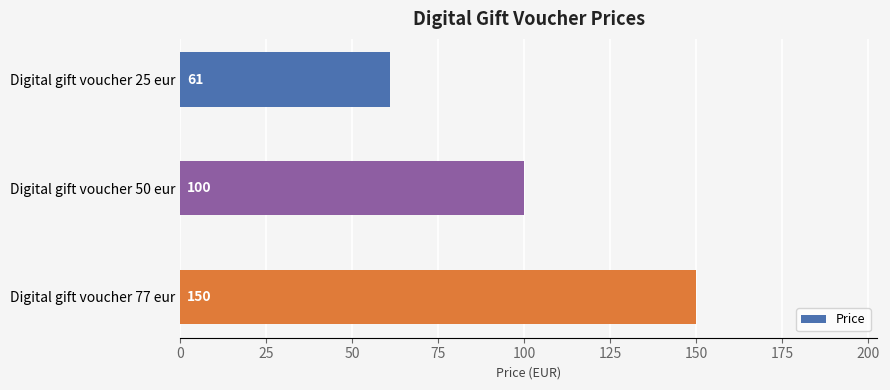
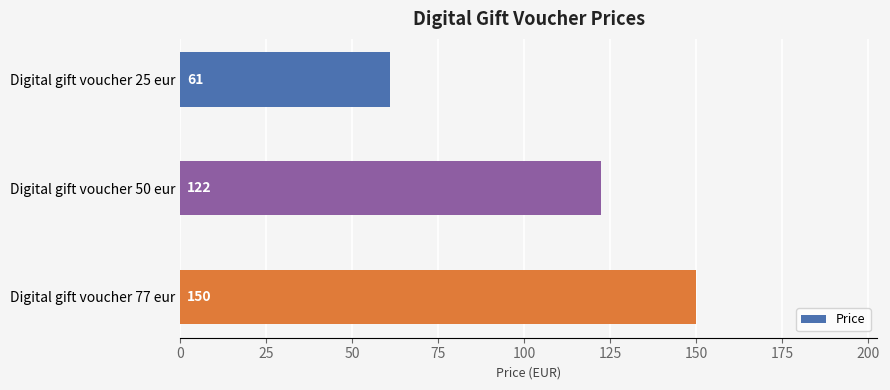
Digital gift voucher 50 eur: 100 -> 122
